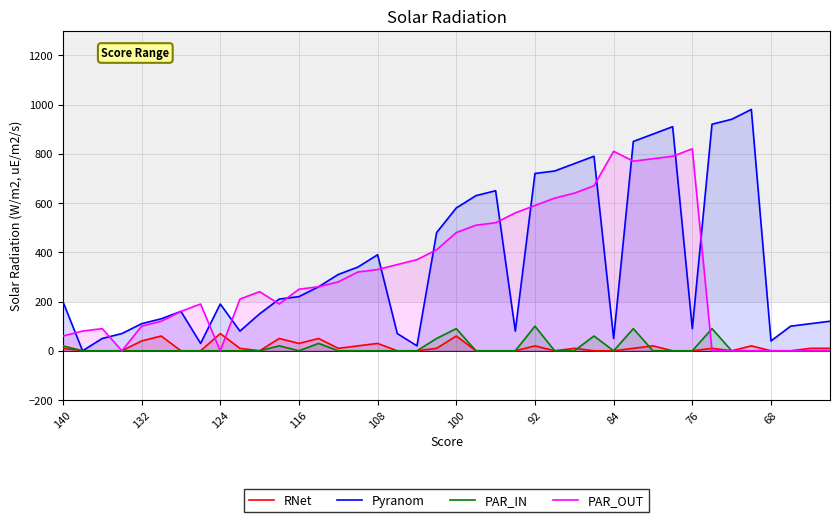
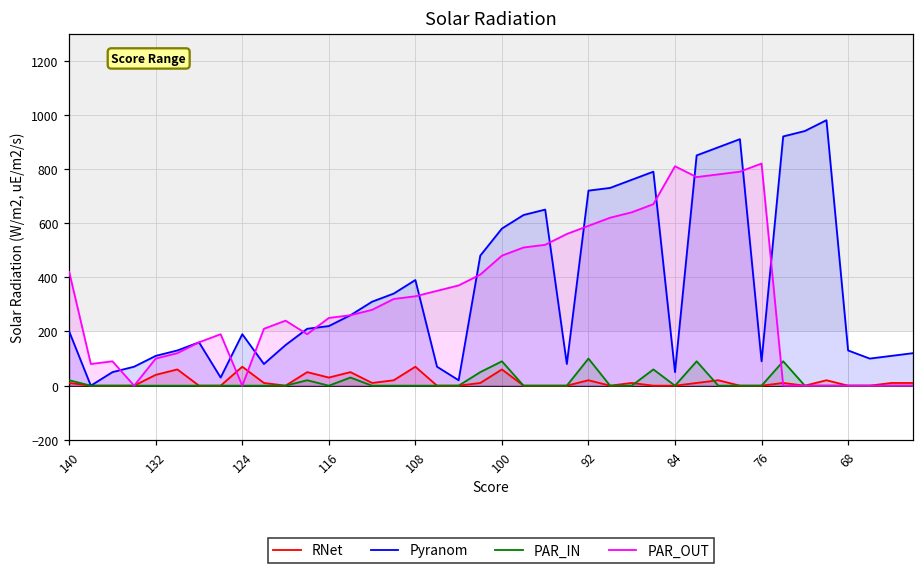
PAR_OUT, 140: 60 -> 420
RNet, 108: 30 -> 70
Pyranom, 68: 40 -> 130
